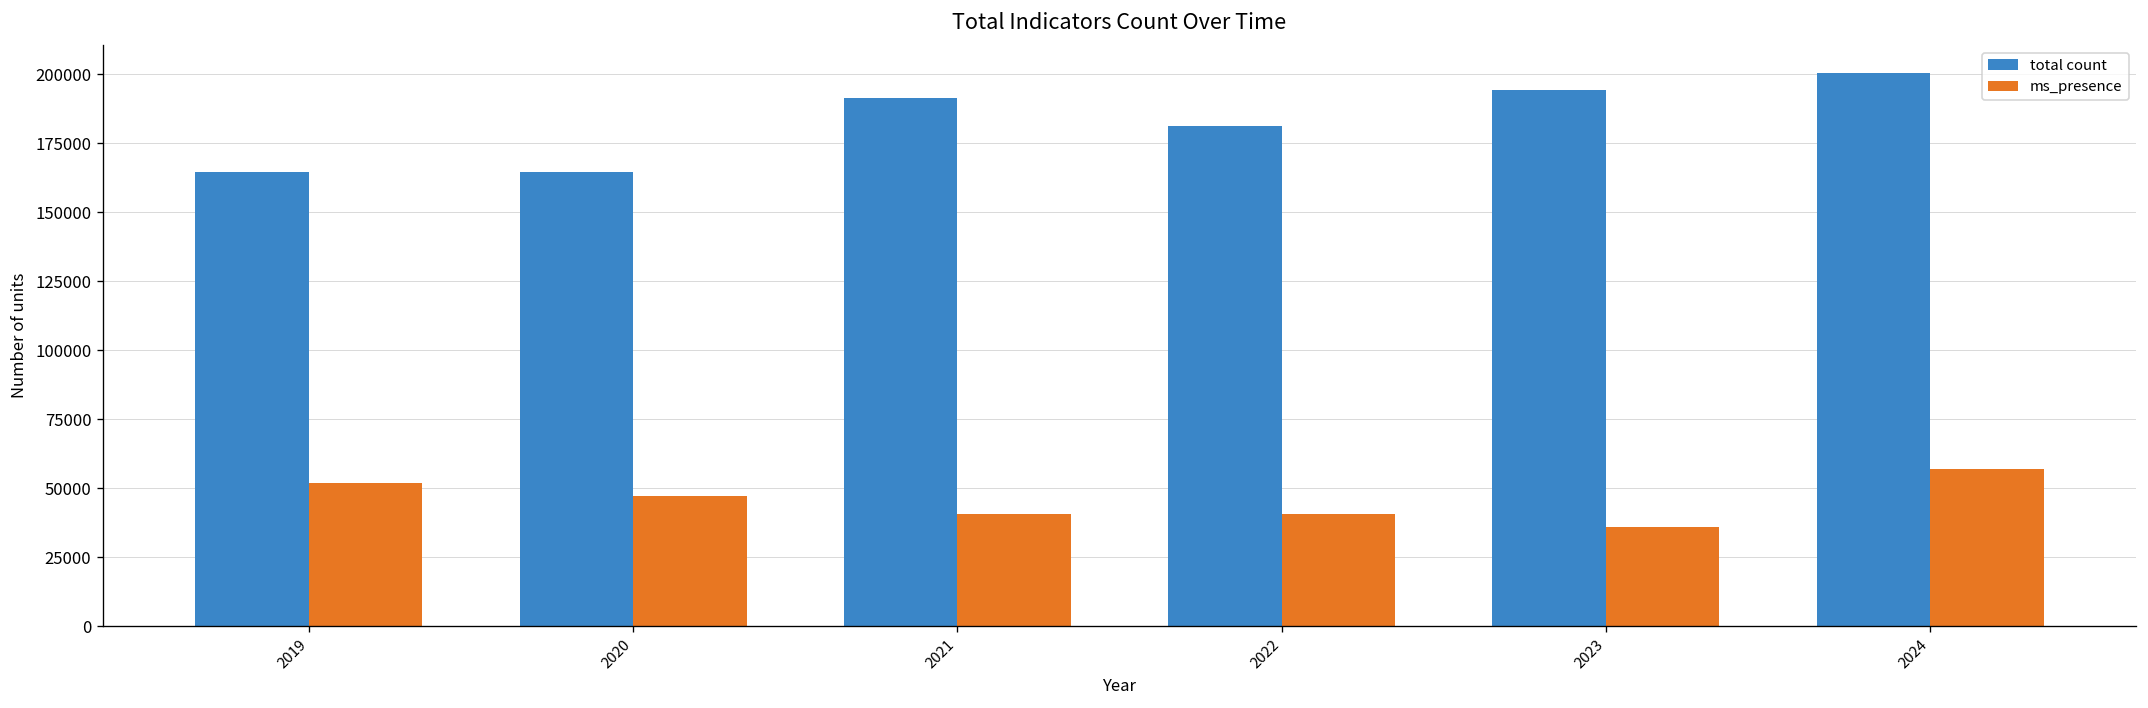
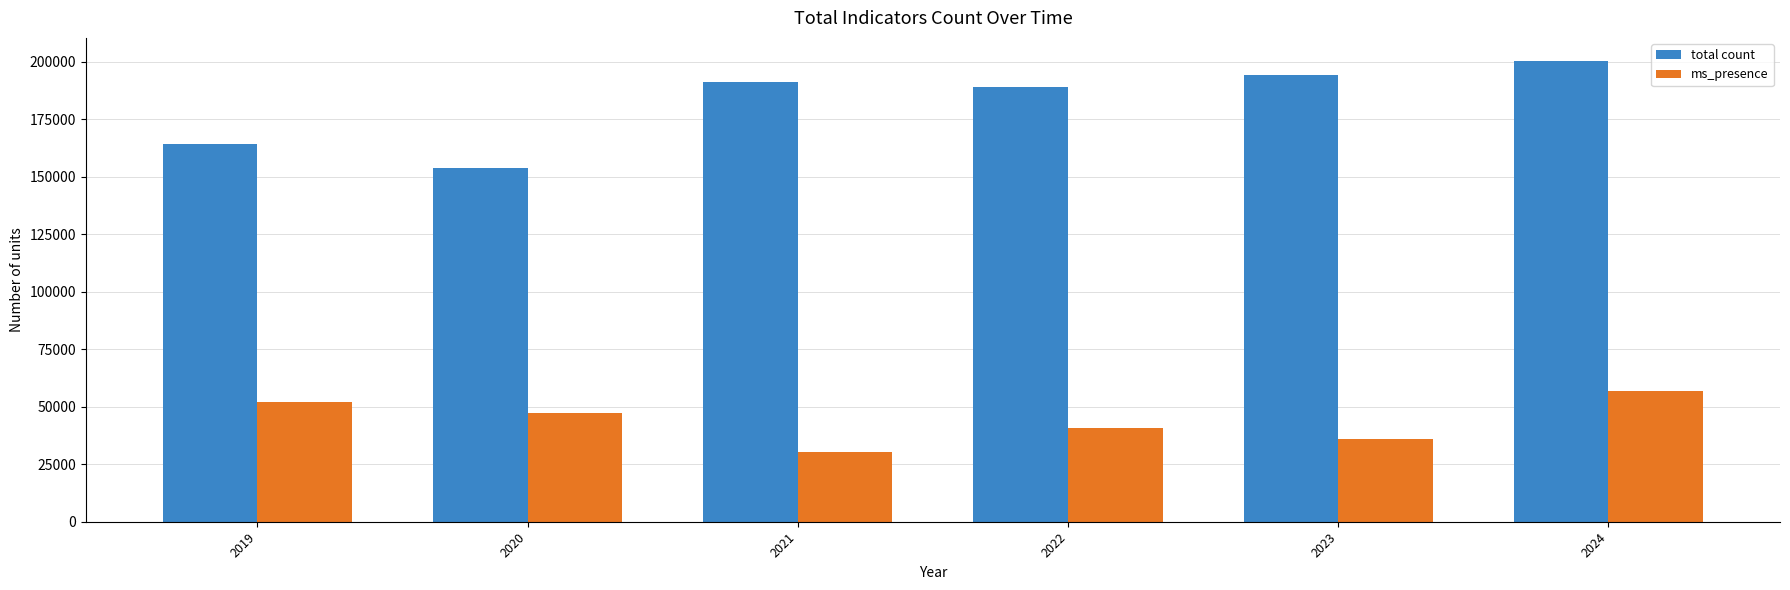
total count, 2020: 165000 -> 154000
ms_presence, 2021: 41000 -> 30000
total count, 2022: 181000 -> 189000
